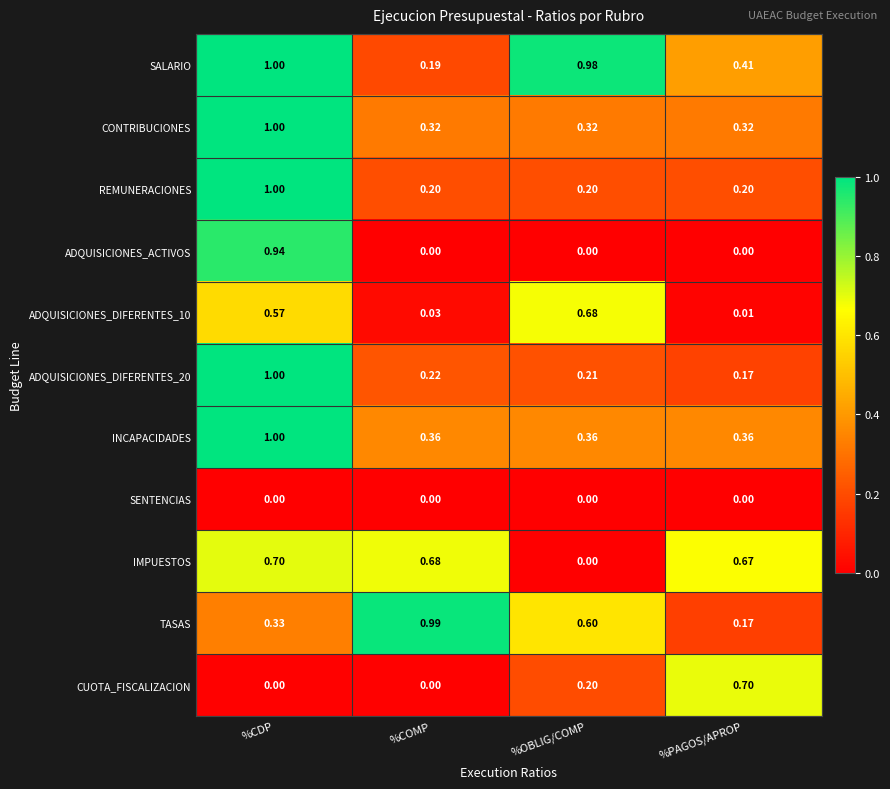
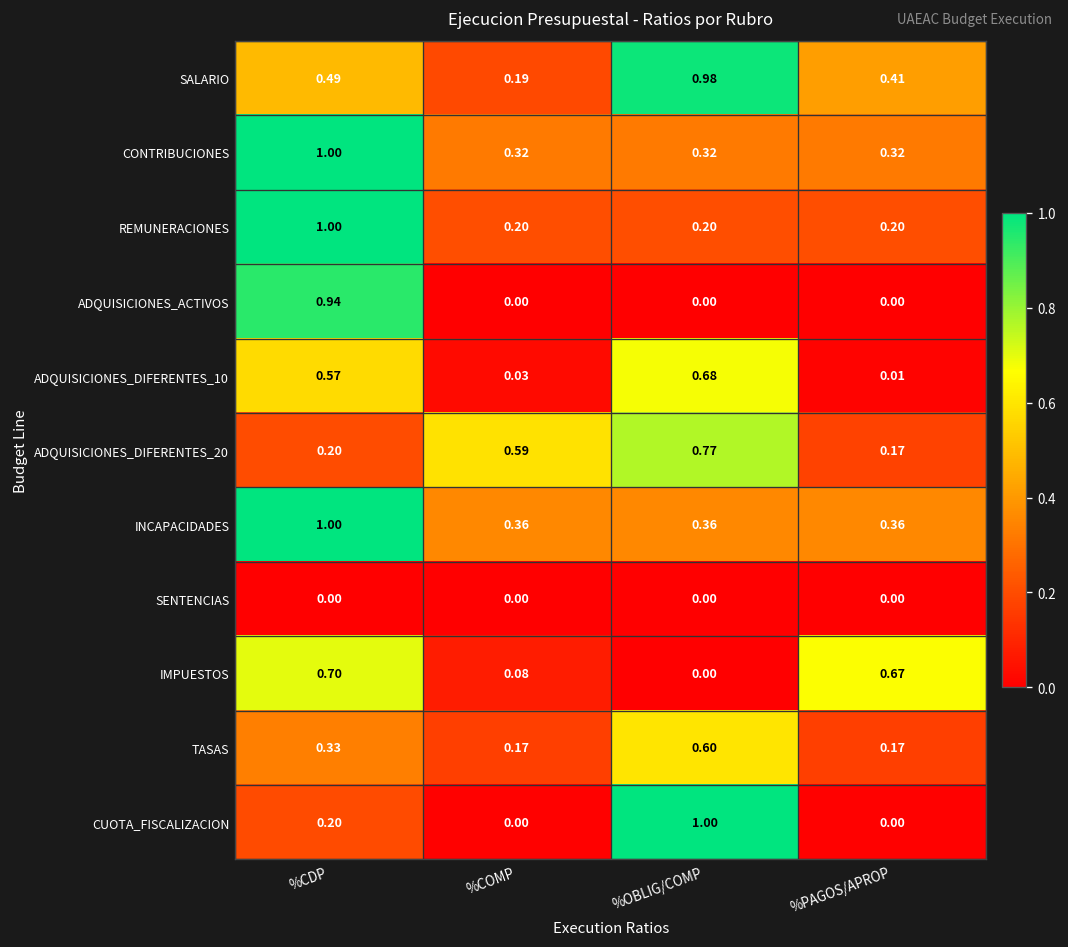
SALARIO, %CDP: 1.00 -> 0.49
ADQUISICIONES_DIFERENTES_20, %CDP: 1.00 -> 0.20
ADQUISICIONES_DIFERENTES_20, %COMP: 0.22 -> 0.59
ADQUISICIONES_DIFERENTES_20, %OBLIG/COMP: 0.21 -> 0.77
IMPUESTOS, %COMP: 0.68 -> 0.08
TASAS, %COMP: 0.99 -> 0.17
CUOTA_FISCALIZACION, %CDP: 0.00 -> 0.20
CUOTA_FISCALIZACION, %OBLIG/COMP: 0.20 -> 1.00
CUOTA_FISCALIZACION, %PAGOS/APROP: 0.70 -> 0.00
